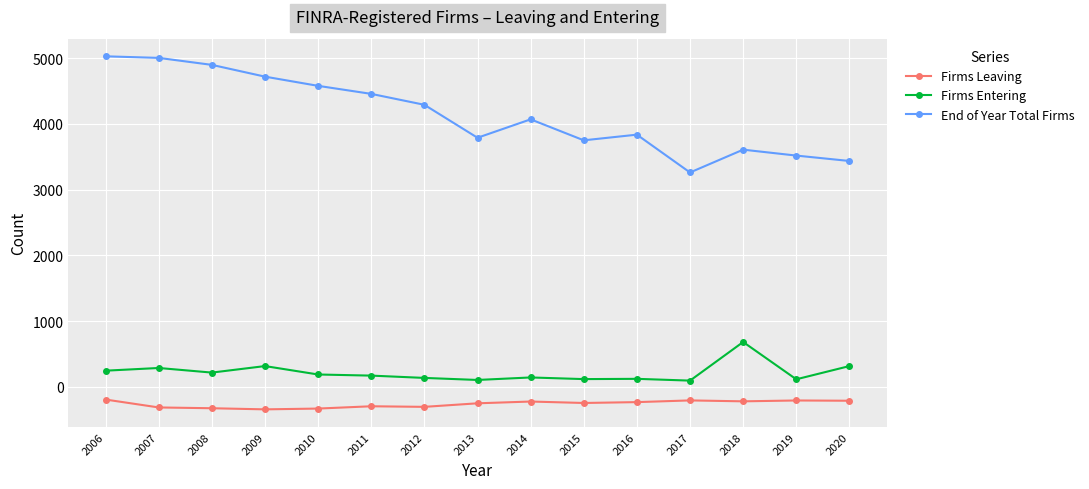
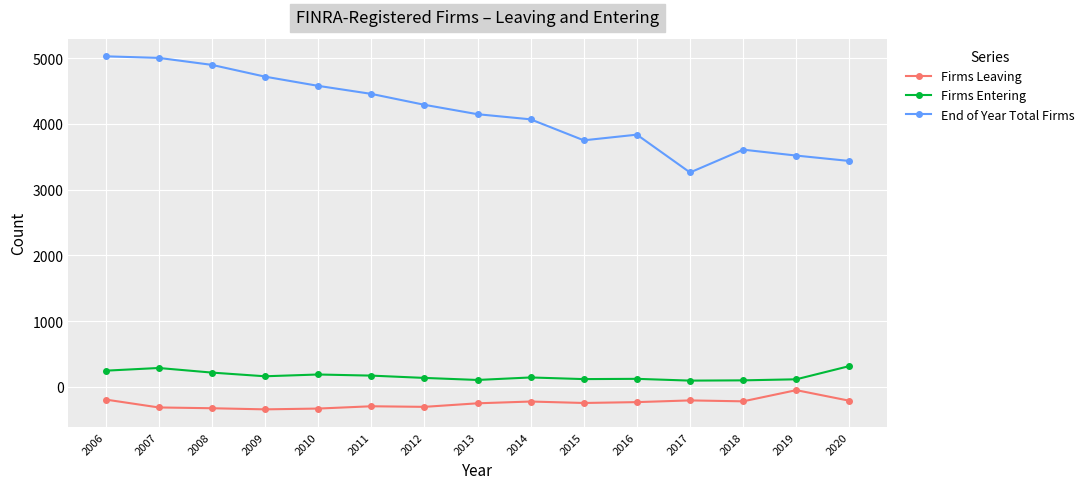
Firms Entering, 2009: 300 -> 200
End of Year Total Firms, 2013: 3800 -> 4100
Firms Entering, 2018: 700 -> 100
Firms Leaving, 2019: -200 -> 0
